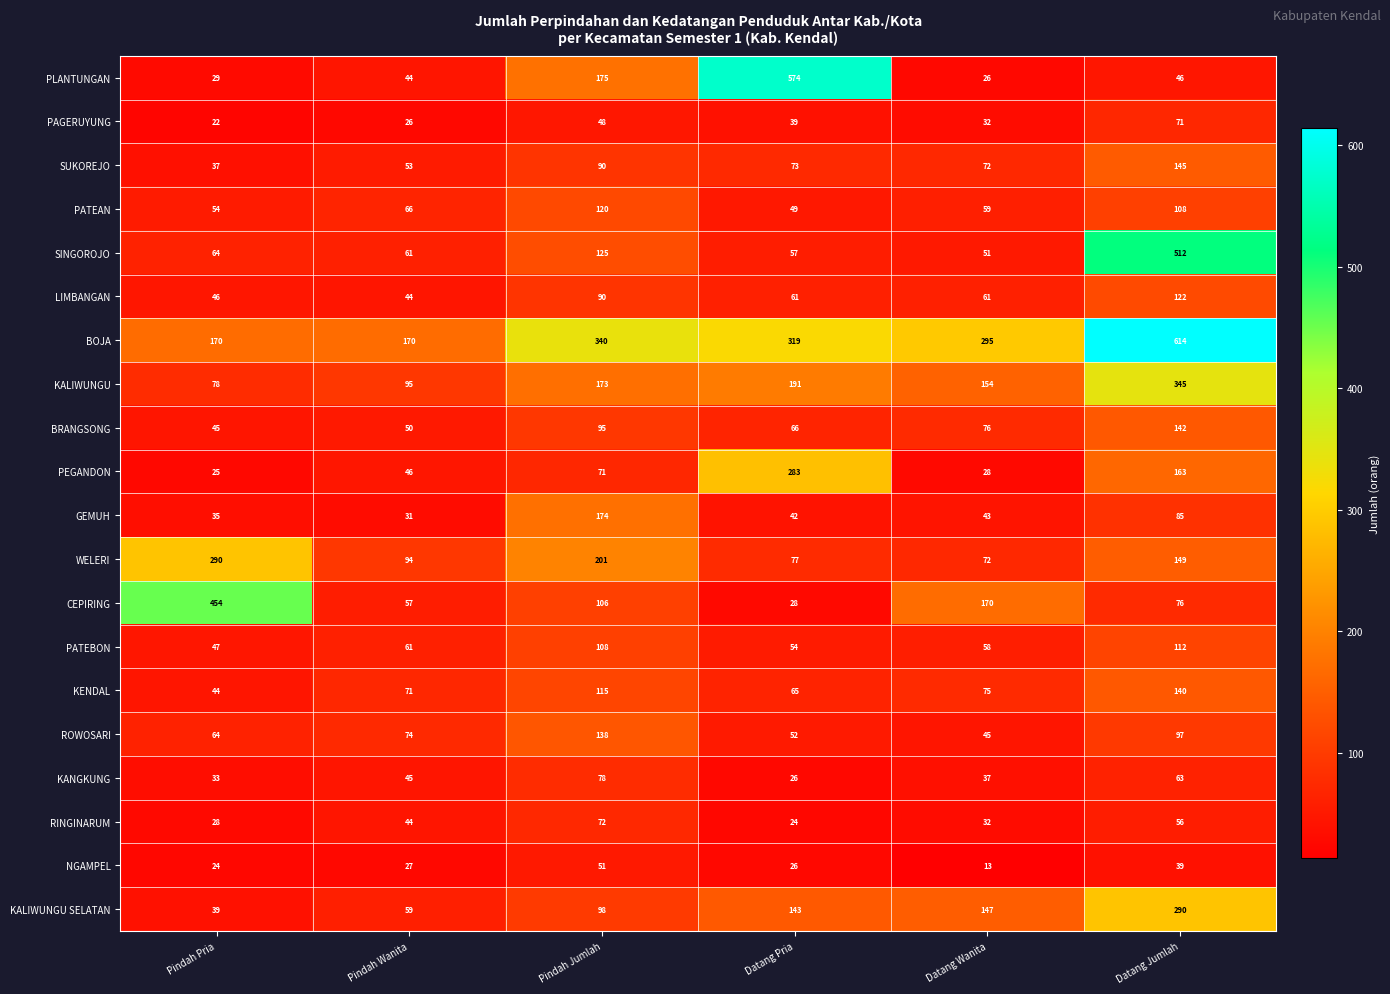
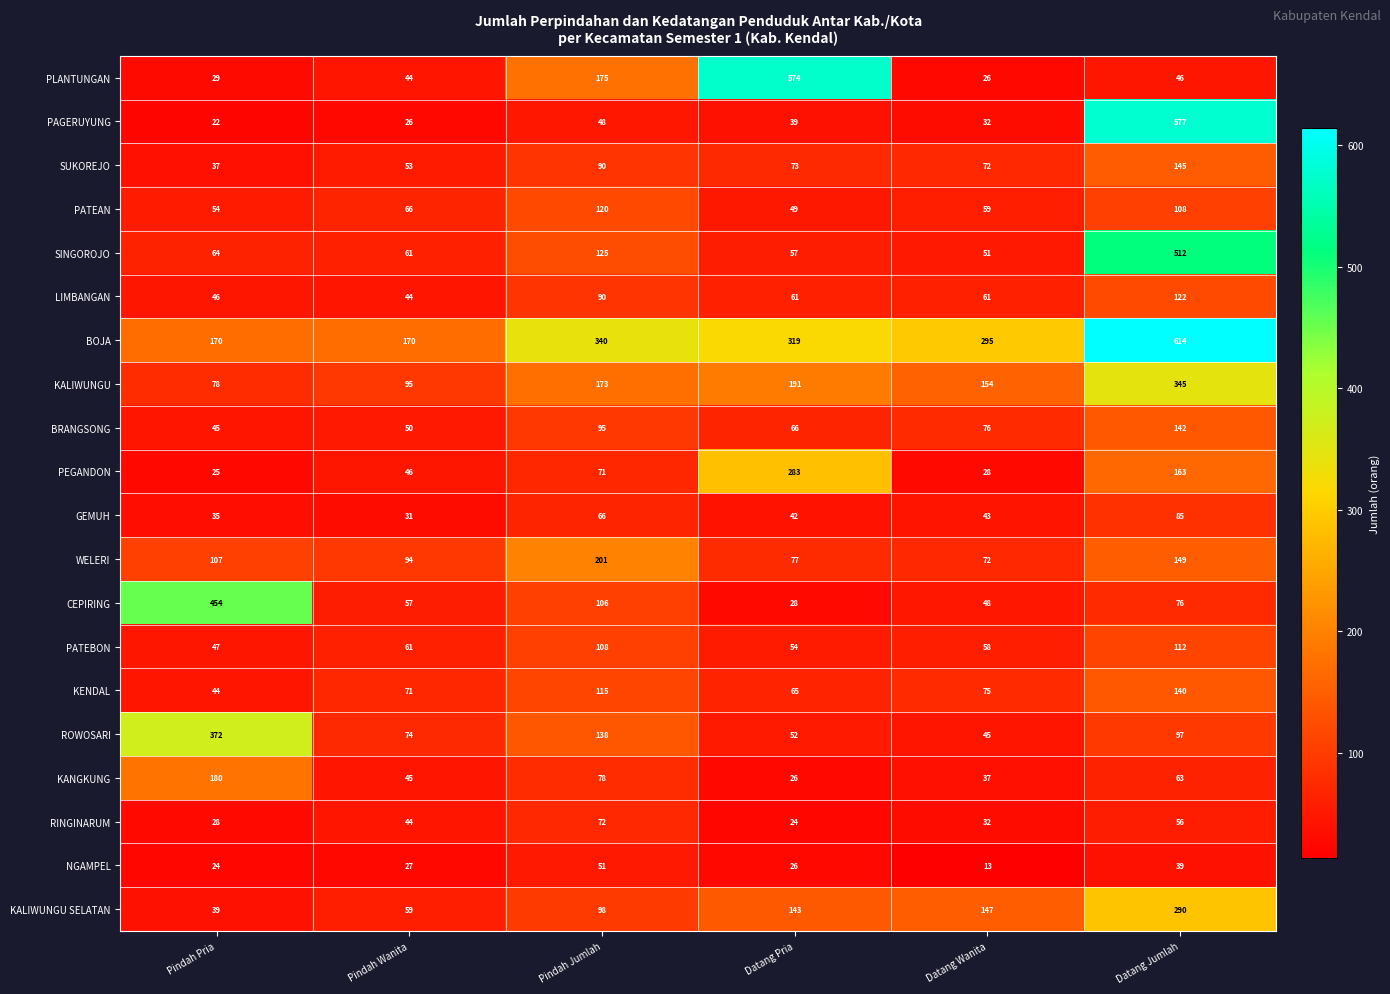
PAGERUYUNG, Datang Jumlah: 71 -> 577
GEMUH, Pindah Jumlah: 174 -> 66
WELERI, Pindah Pria: 290 -> 107
CEPIRING, Datang Wanita: 170 -> 48
ROWOSARI, Pindah Pria: 64 -> 372
KANGKUNG, Pindah Pria: 33 -> 180
